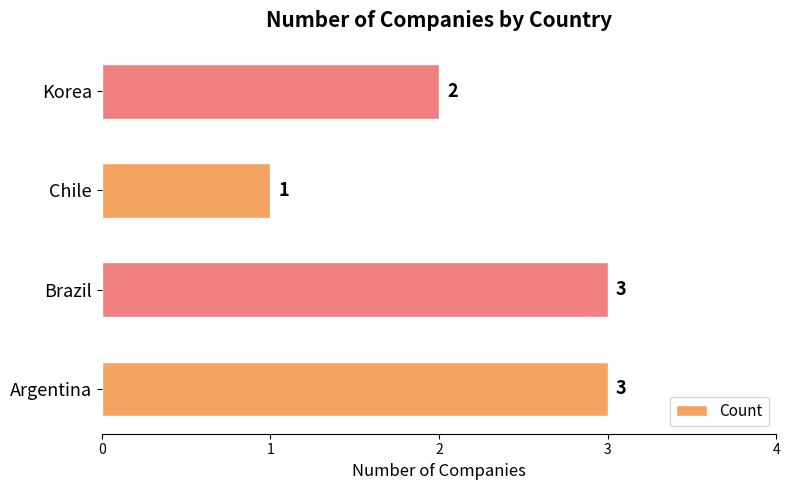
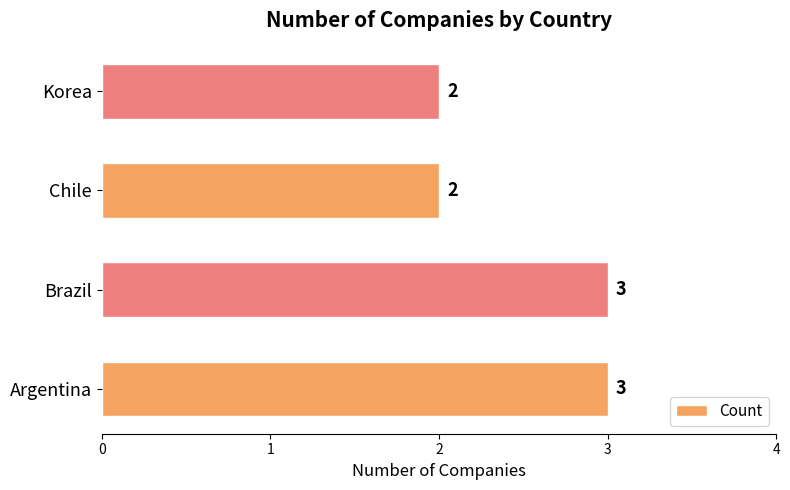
Chile: 1 -> 2
